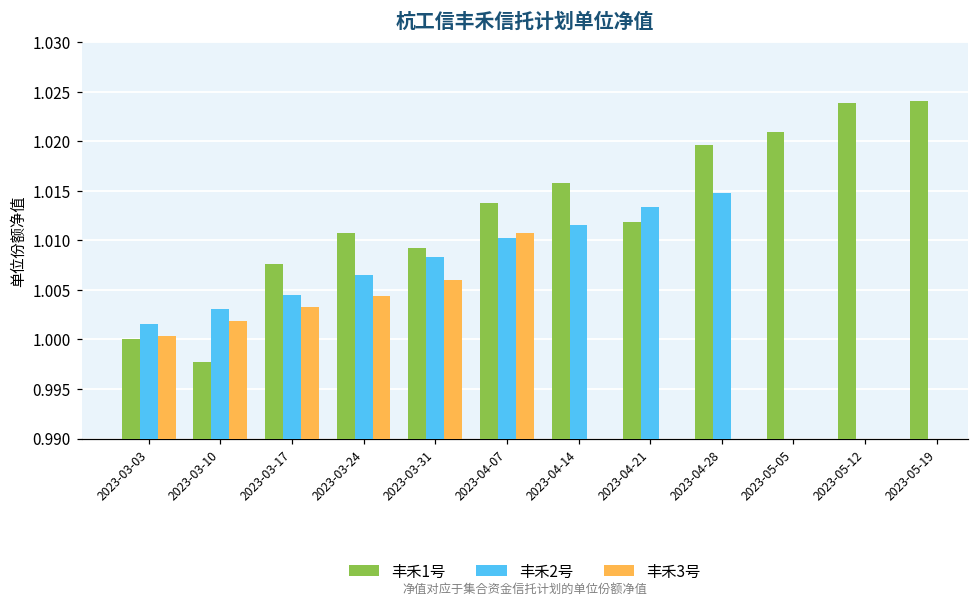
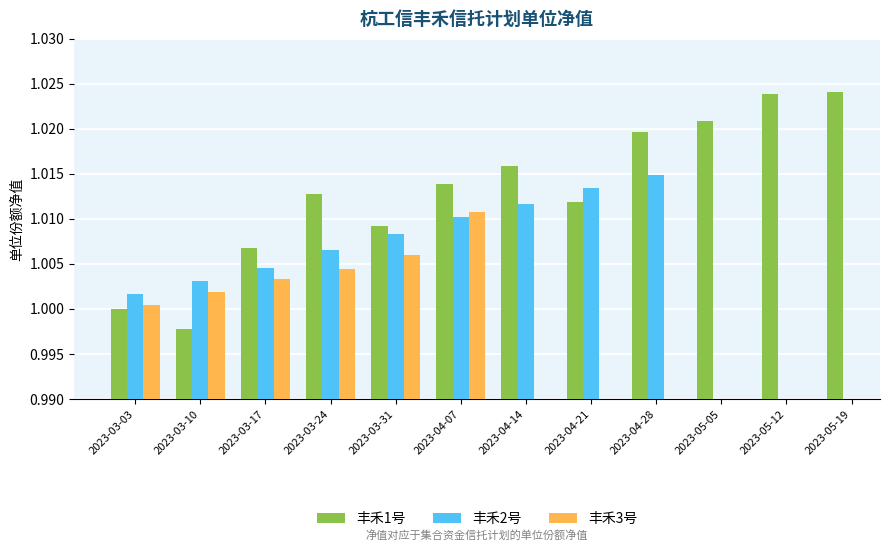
丰禾1号, 2023-03-17: 1.008 -> 1.007
丰禾1号, 2023-03-24: 1.011 -> 1.013
